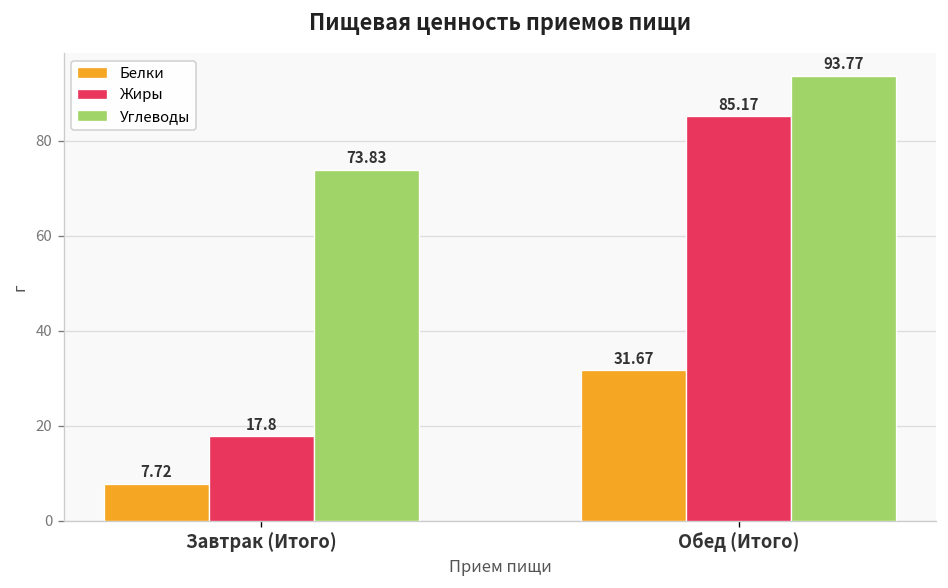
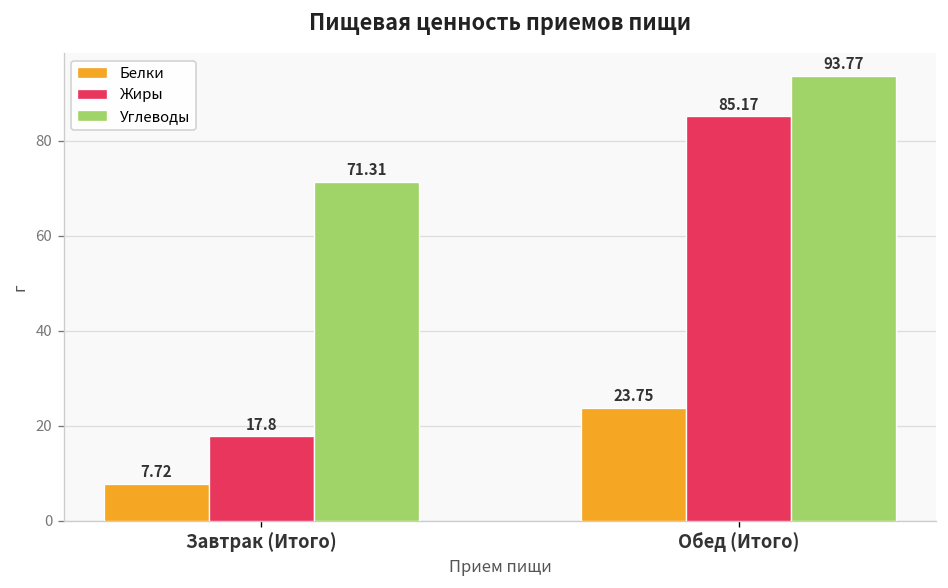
Углеводы, Завтрак (Итого): 73.83 -> 71.31
Белки, Обед (Итого): 31.67 -> 23.75
